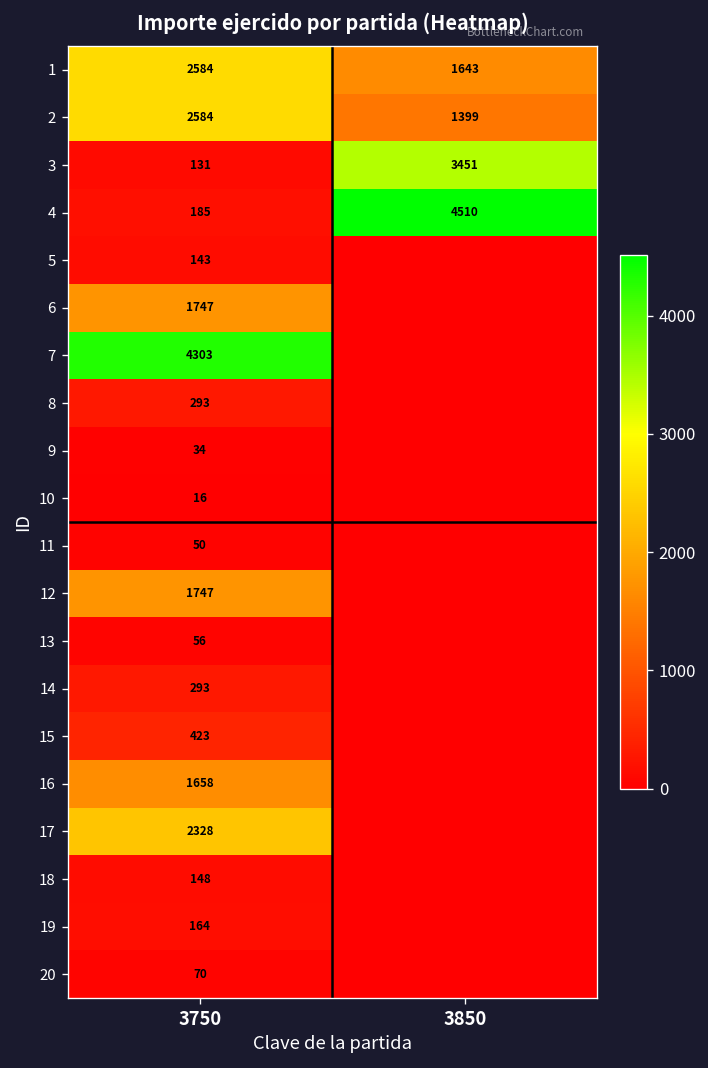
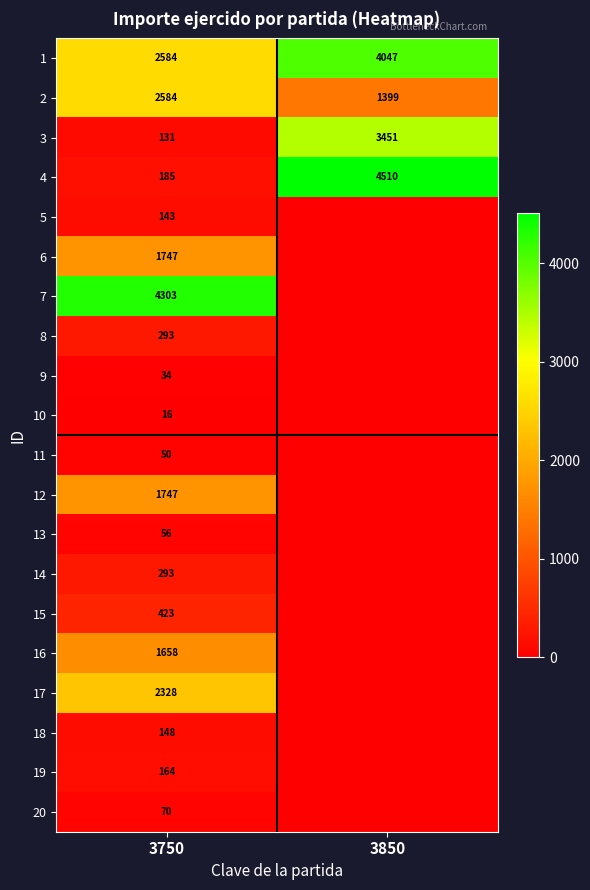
1, 3850: 1643 -> 4047
